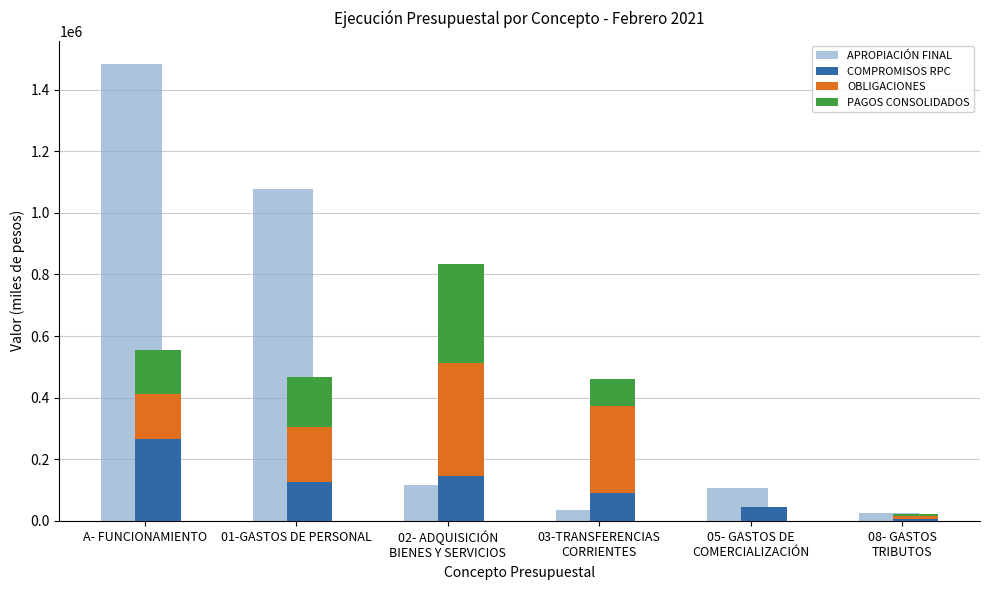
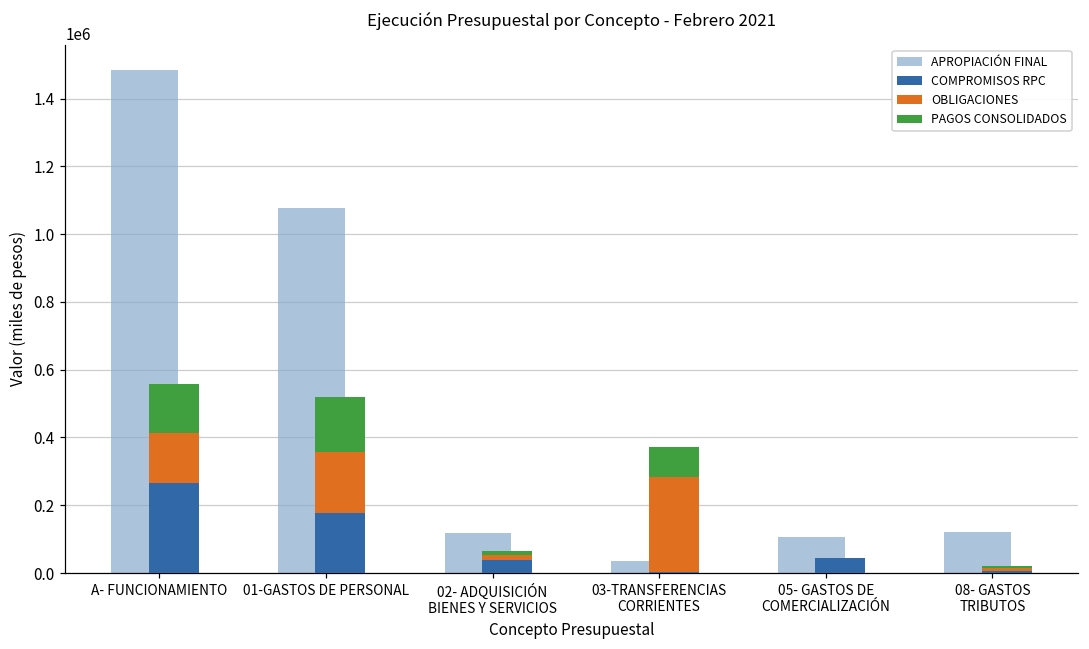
COMPROMISOS RPC, 01-GASTOS DE PERSONAL: 130000 -> 180000
COMPROMISOS RPC, 02- ADQUISICIÓN BIENES Y SERVICIOS: 150000 -> 40000
OBLIGACIONES, 02- ADQUISICIÓN BIENES Y SERVICIOS: 370000 -> 10000
PAGOS CONSOLIDADOS, 02- ADQUISICIÓN BIENES Y SERVICIOS: 320000 -> 10000
COMPROMISOS RPC, 03-TRANSFERENCIAS CORRIENTES: 90000 -> 0
APROPIACIÓN FINAL, 08- GASTOS TRIBUTOS: 30000 -> 120000
